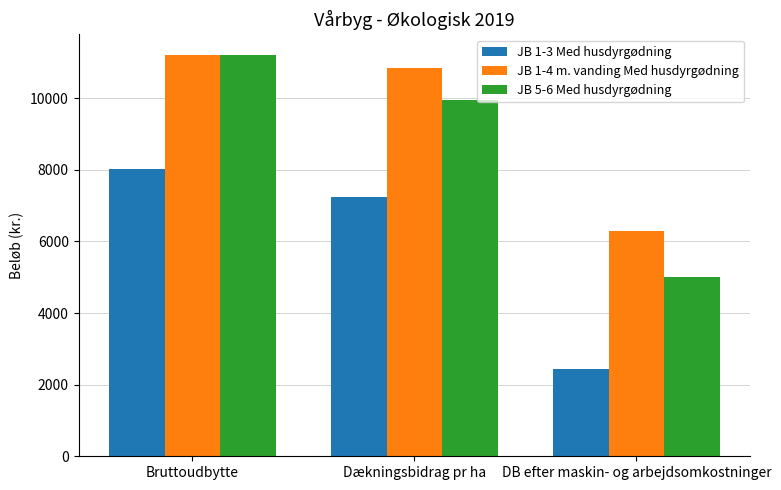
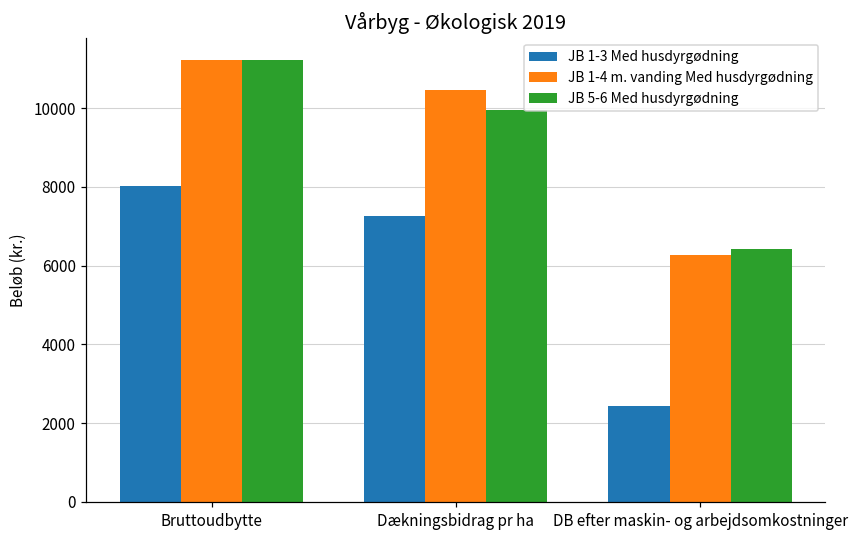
JB 1-4 m. vanding Med husdyrgødning, Dækningsbidrag pr ha: 10800 -> 10500
JB 5-6 Med husdyrgødning, DB efter maskin- og arbejdsomkostninger: 5000 -> 6400
